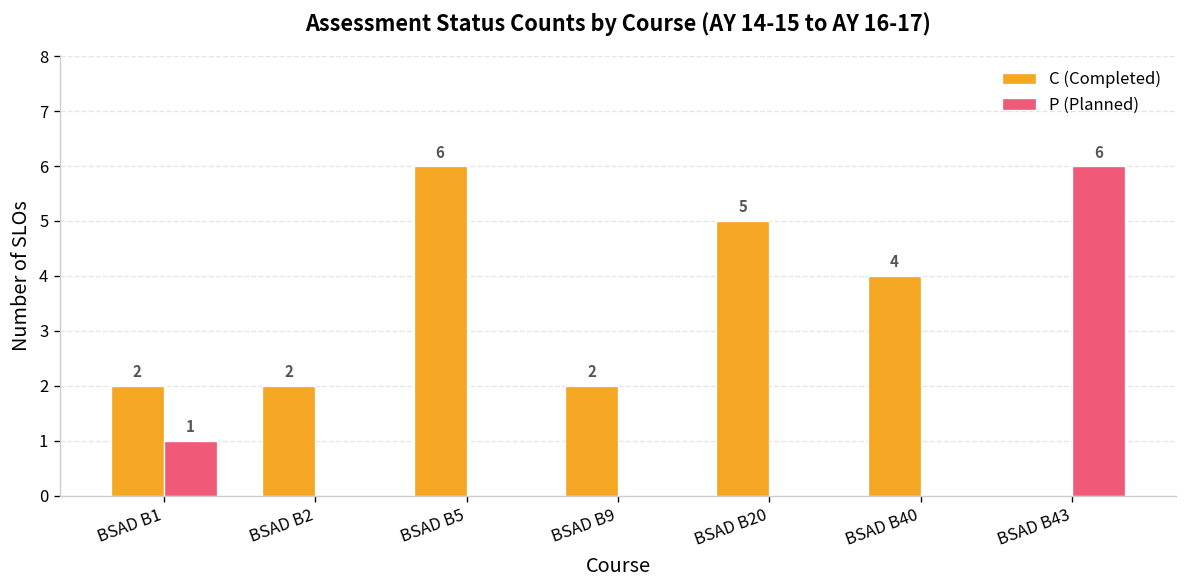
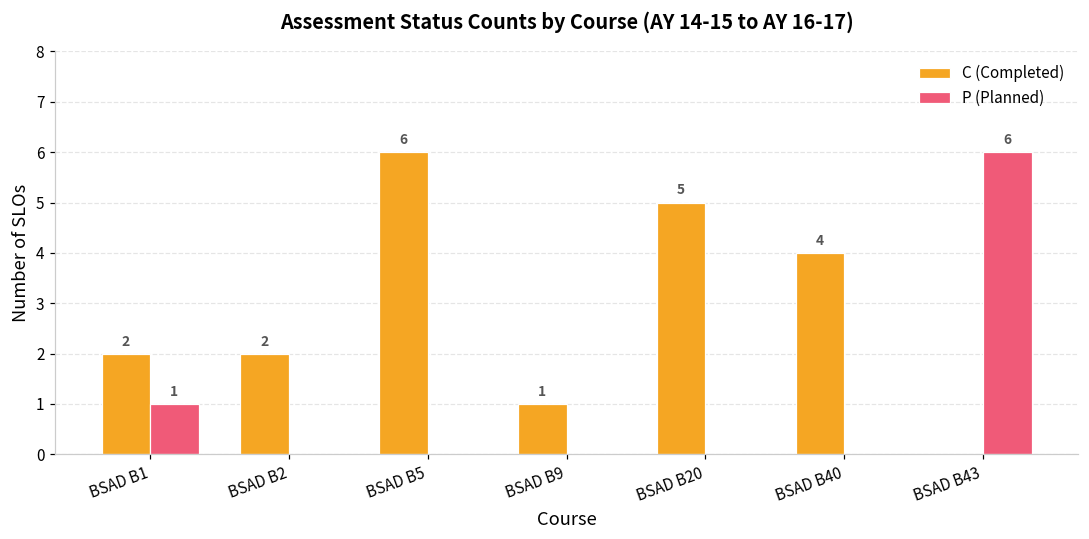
C (Completed), BSAD B9: 2 -> 1
